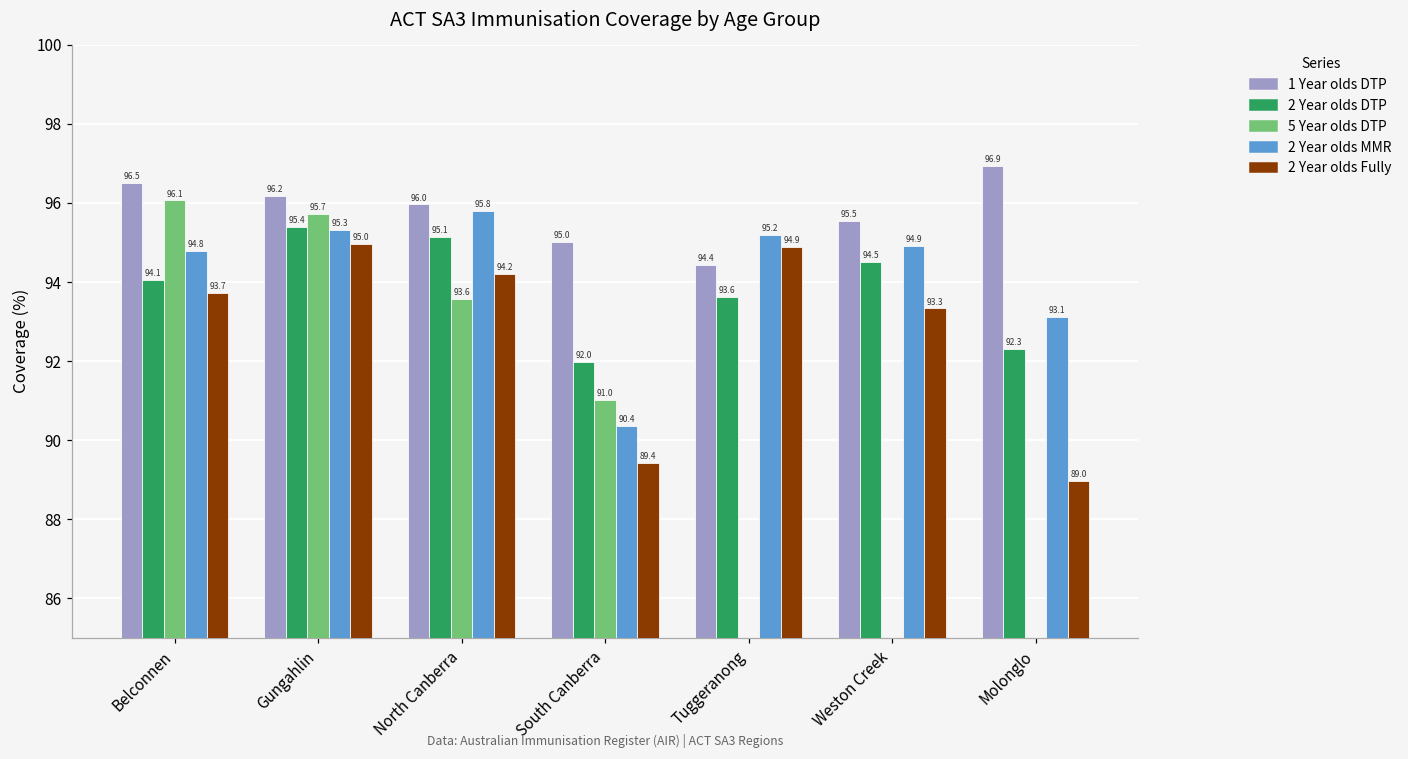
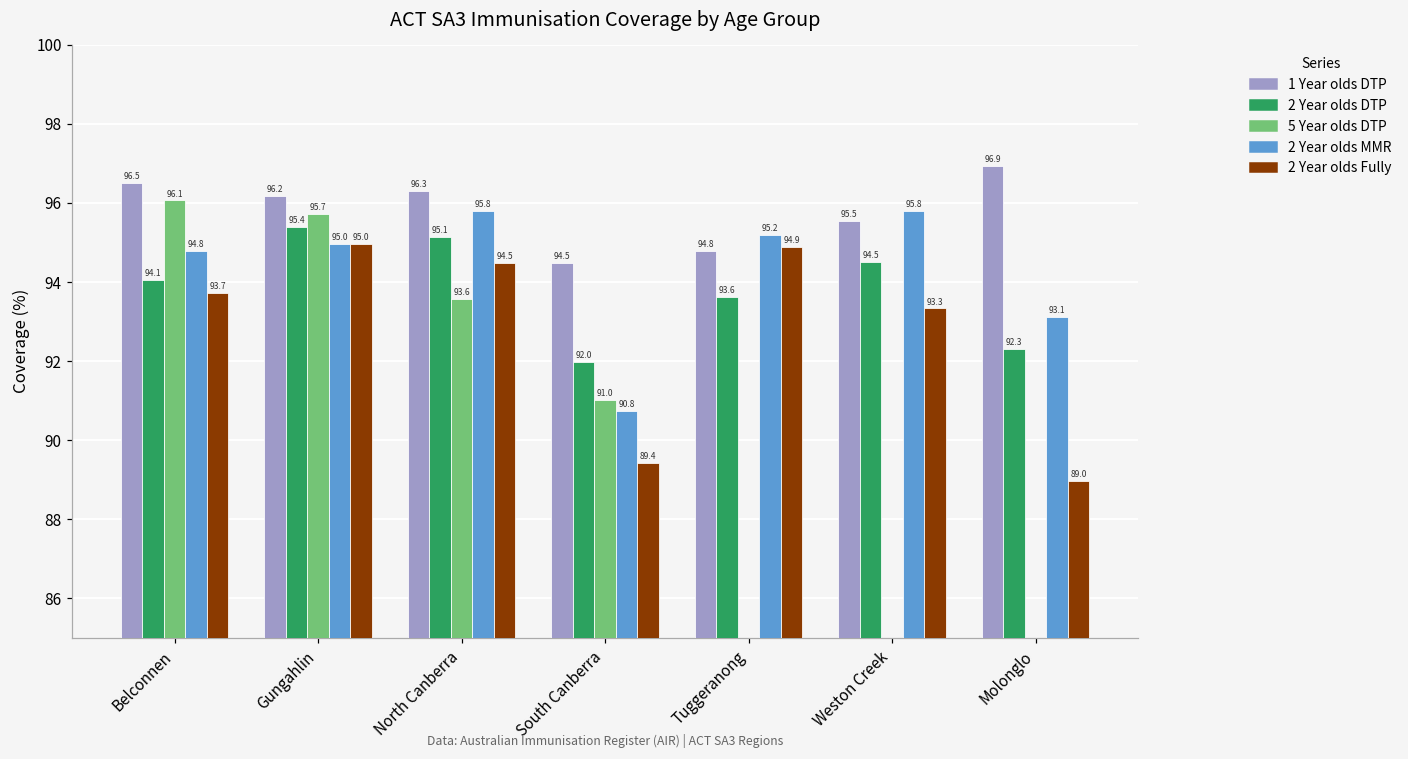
2 Year olds MMR, Gungahlin: 95.3 -> 95.0
1 Year olds DTP, North Canberra: 96.0 -> 96.3
2 Year olds Fully, North Canberra: 94.2 -> 94.5
1 Year olds DTP, South Canberra: 95.0 -> 94.5
2 Year olds MMR, South Canberra: 90.4 -> 90.8
1 Year olds DTP, Tuggeranong: 94.4 -> 94.8
2 Year olds MMR, Weston Creek: 94.9 -> 95.8
